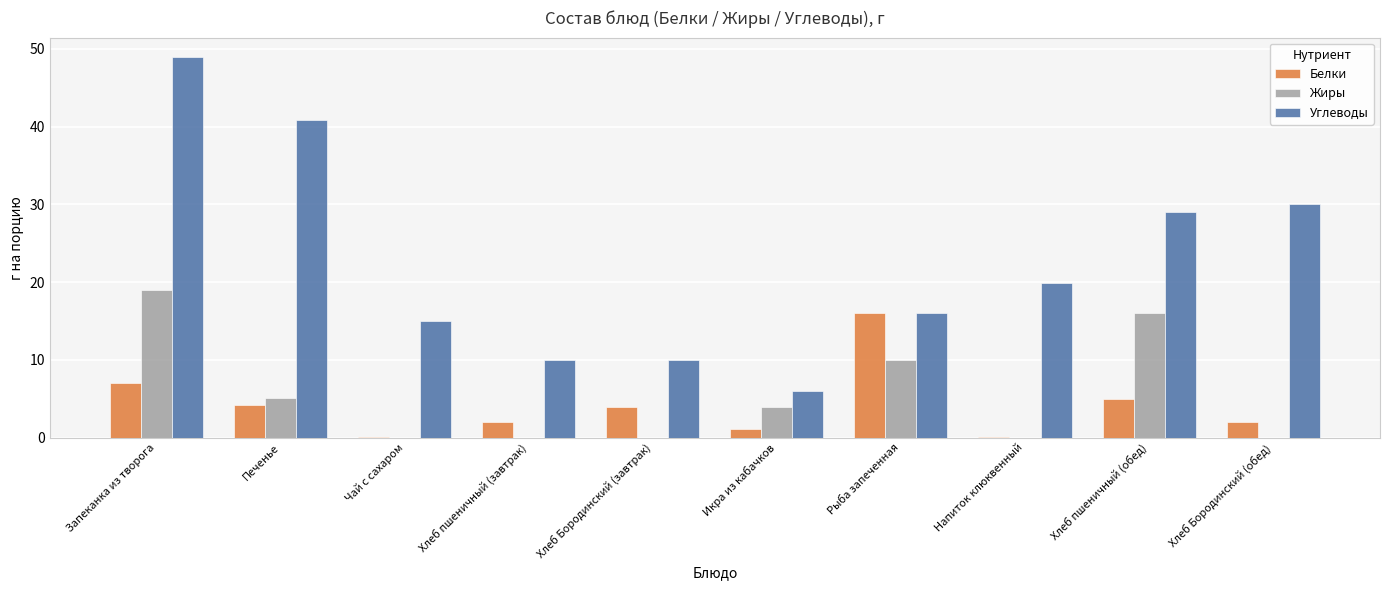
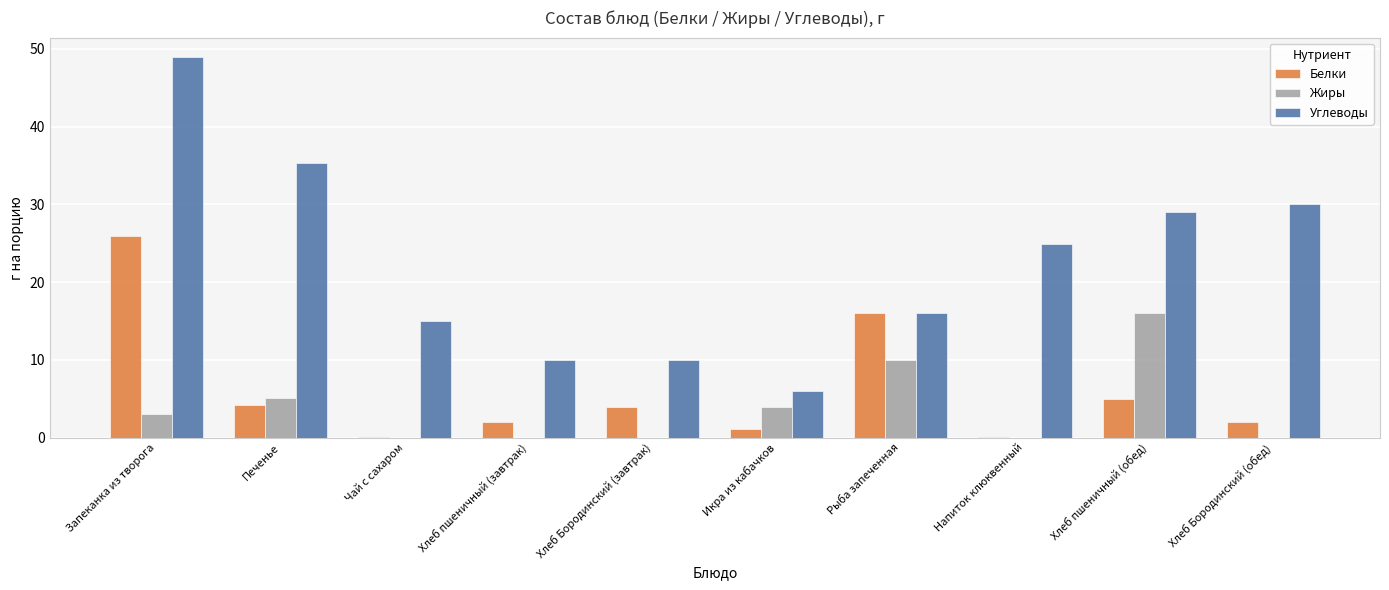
Белки, Запеканка из творога: 7 -> 26
Жиры, Запеканка из творога: 19 -> 3
Углеводы, Печенье: 41 -> 35
Углеводы, Напиток клюквенный: 20 -> 25
